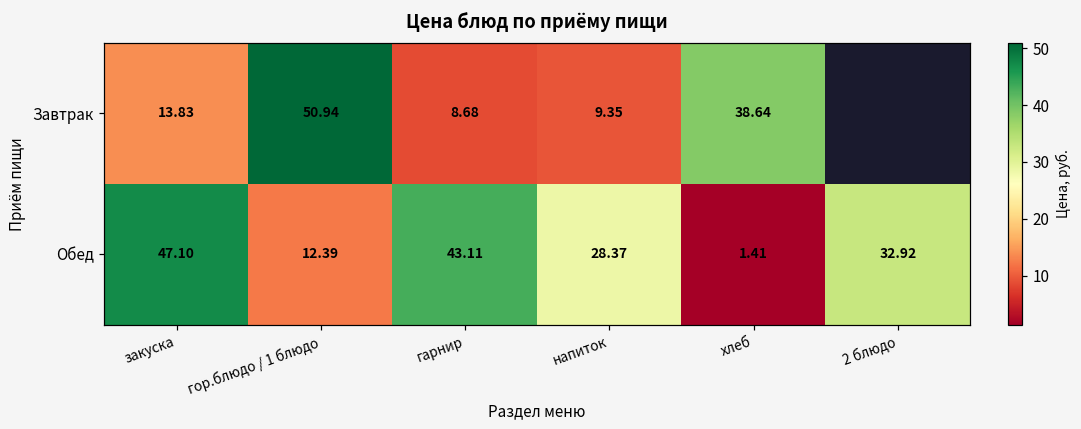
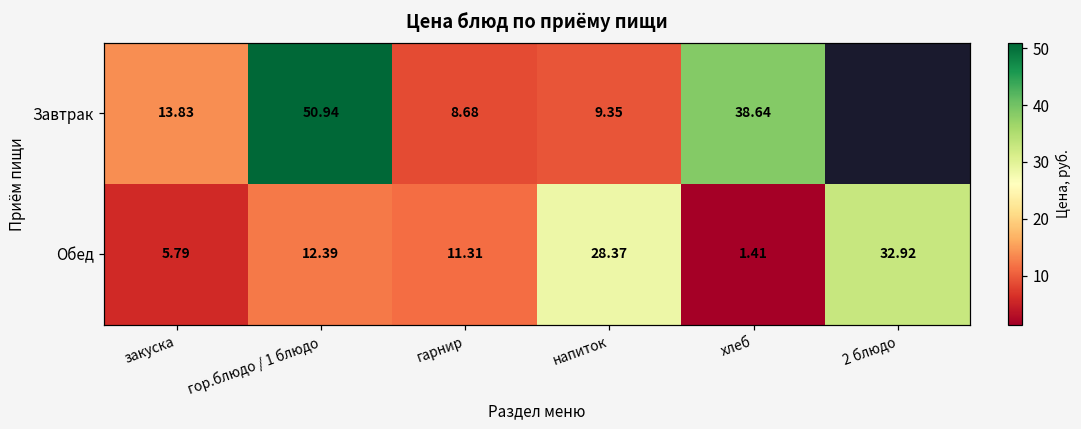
Обед, закуска: 47.10 -> 5.79
Обед, гарнир: 43.11 -> 11.31
